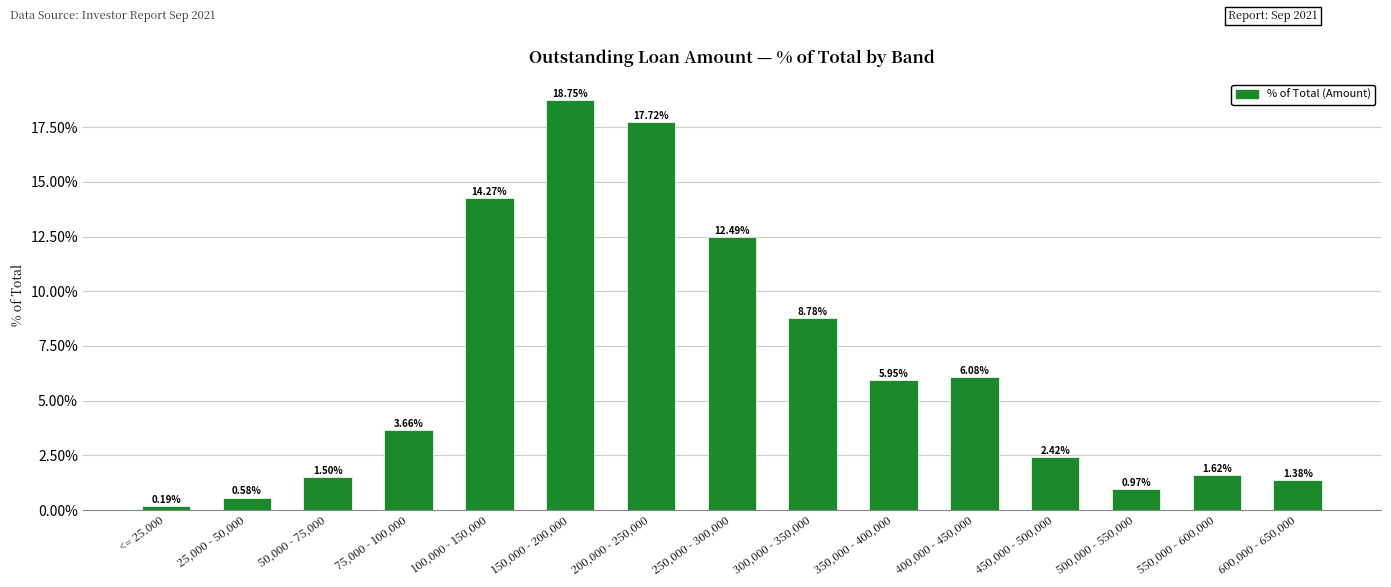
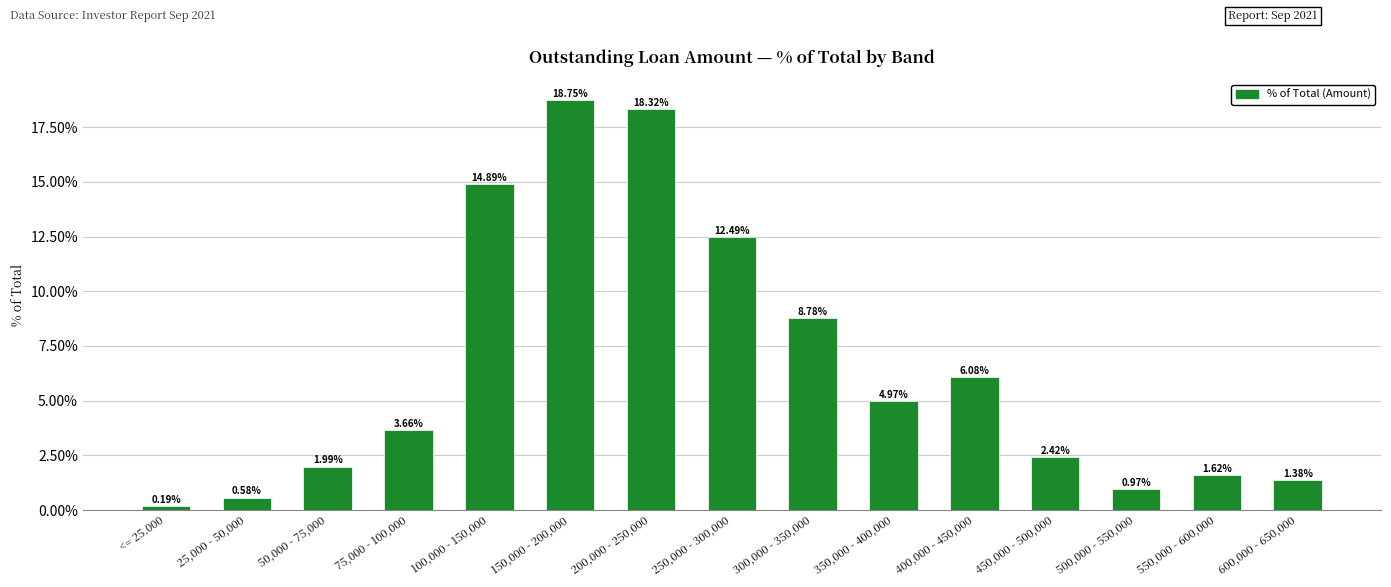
50,000 - 75,000: 1.50% -> 1.99%
100,000 - 150,000: 14.27% -> 14.89%
200,000 - 250,000: 17.72% -> 18.32%
350,000 - 400,000: 5.95% -> 4.97%
